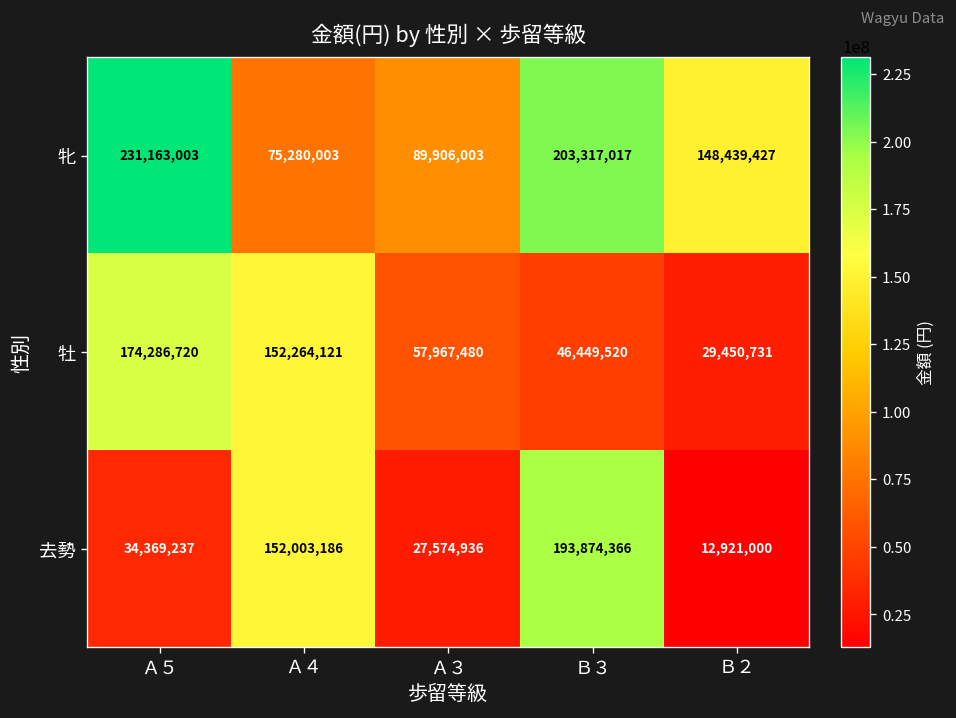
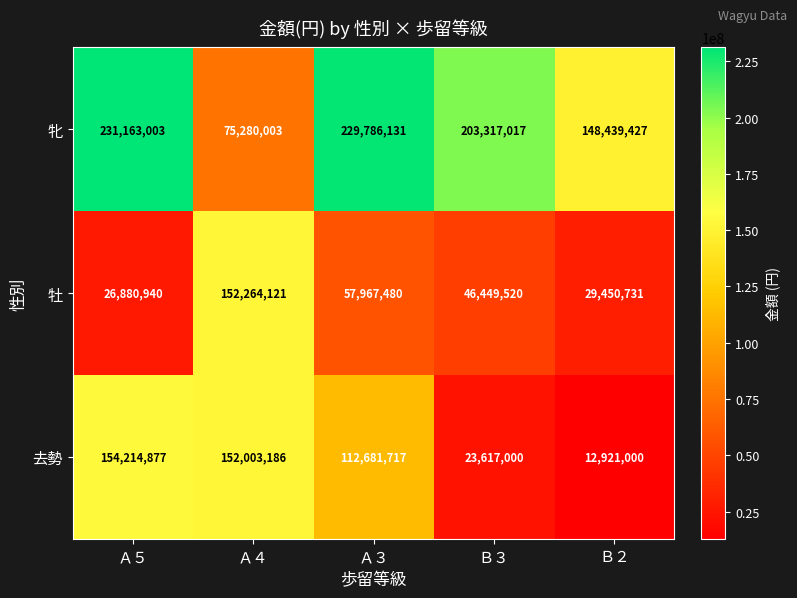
牝, Ａ３: 89,906,003 -> 229,786,131
牡, Ａ５: 174,286,720 -> 26,880,940
去勢, Ａ５: 34,369,237 -> 154,214,877
去勢, Ａ３: 27,574,936 -> 112,681,717
去勢, Ｂ３: 193,874,366 -> 23,617,000
